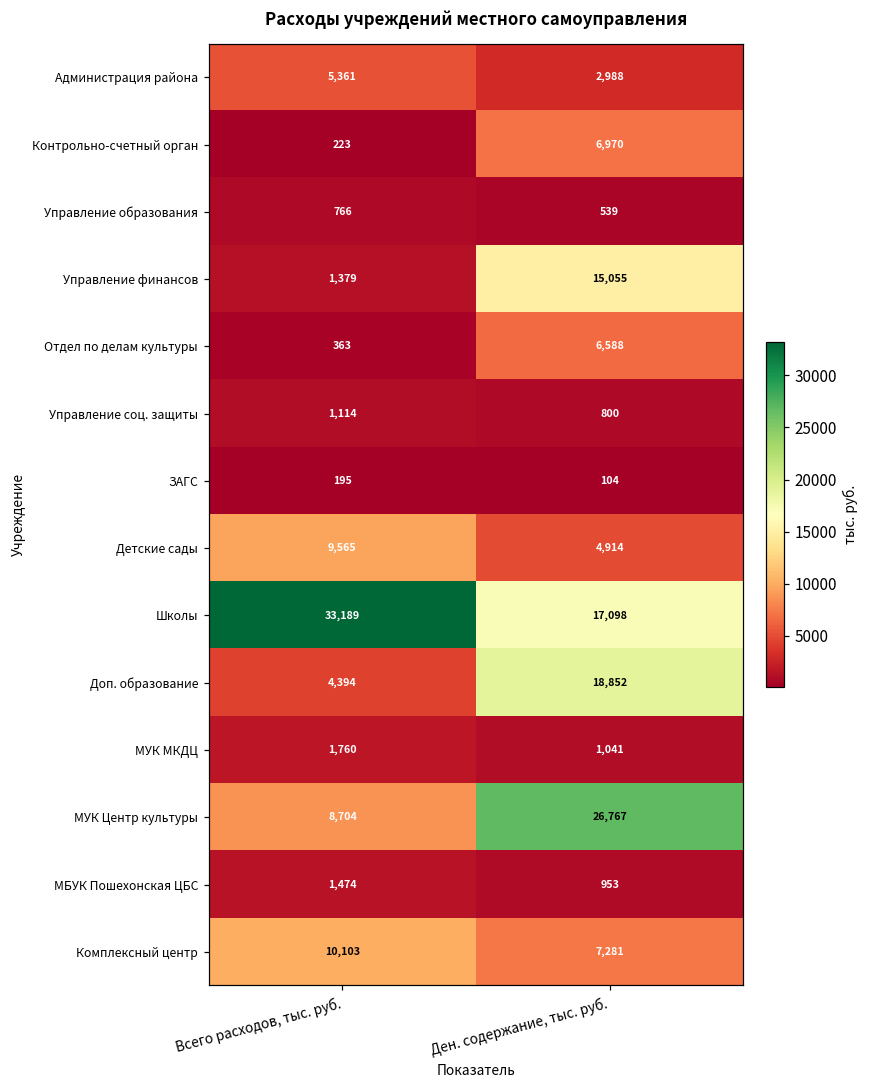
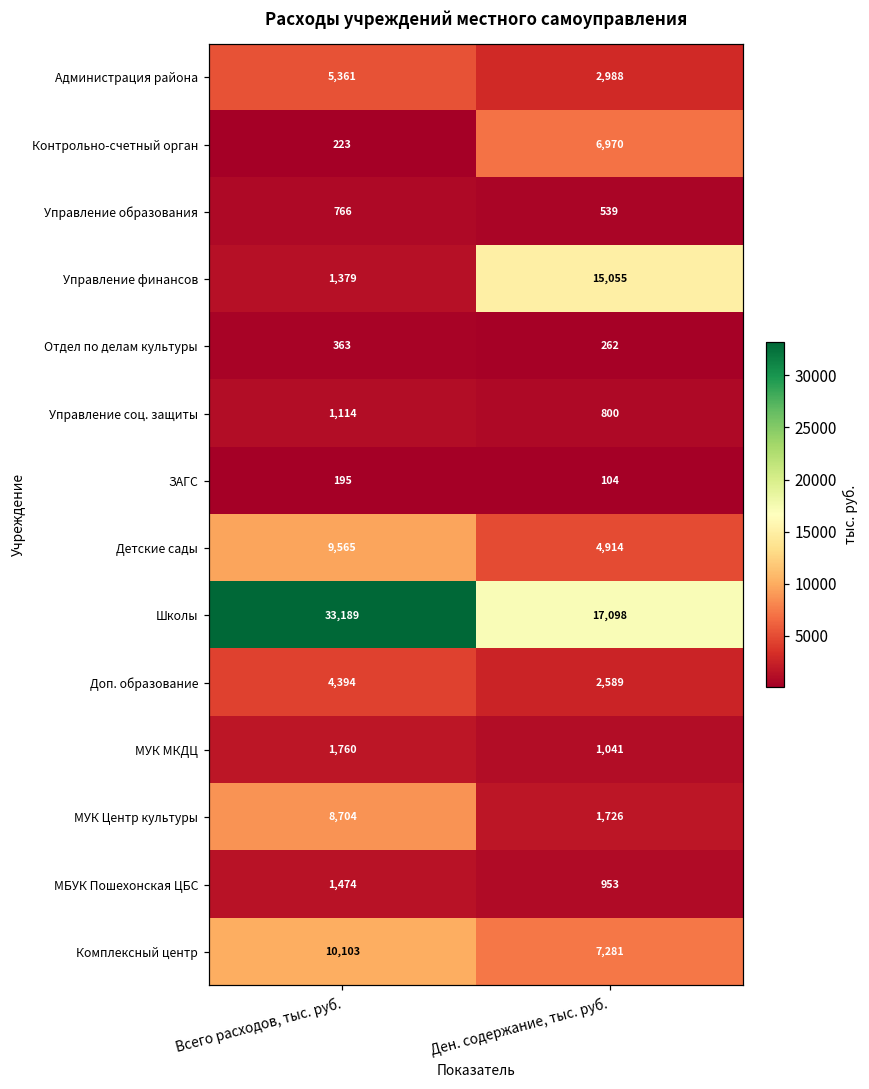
Отдел по делам культуры, Ден. содержание, тыс. руб.: 6,588 -> 262
Доп. образование, Ден. содержание, тыс. руб.: 18,852 -> 2,589
МУК Центр культуры, Ден. содержание, тыс. руб.: 26,767 -> 1,726
